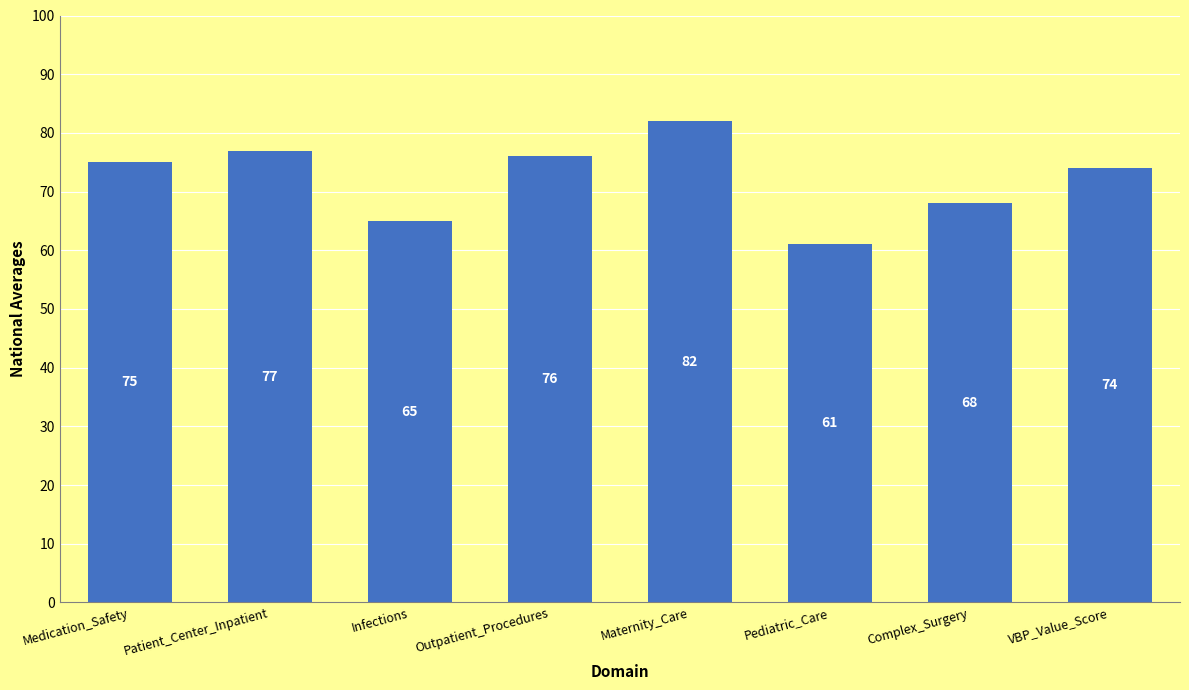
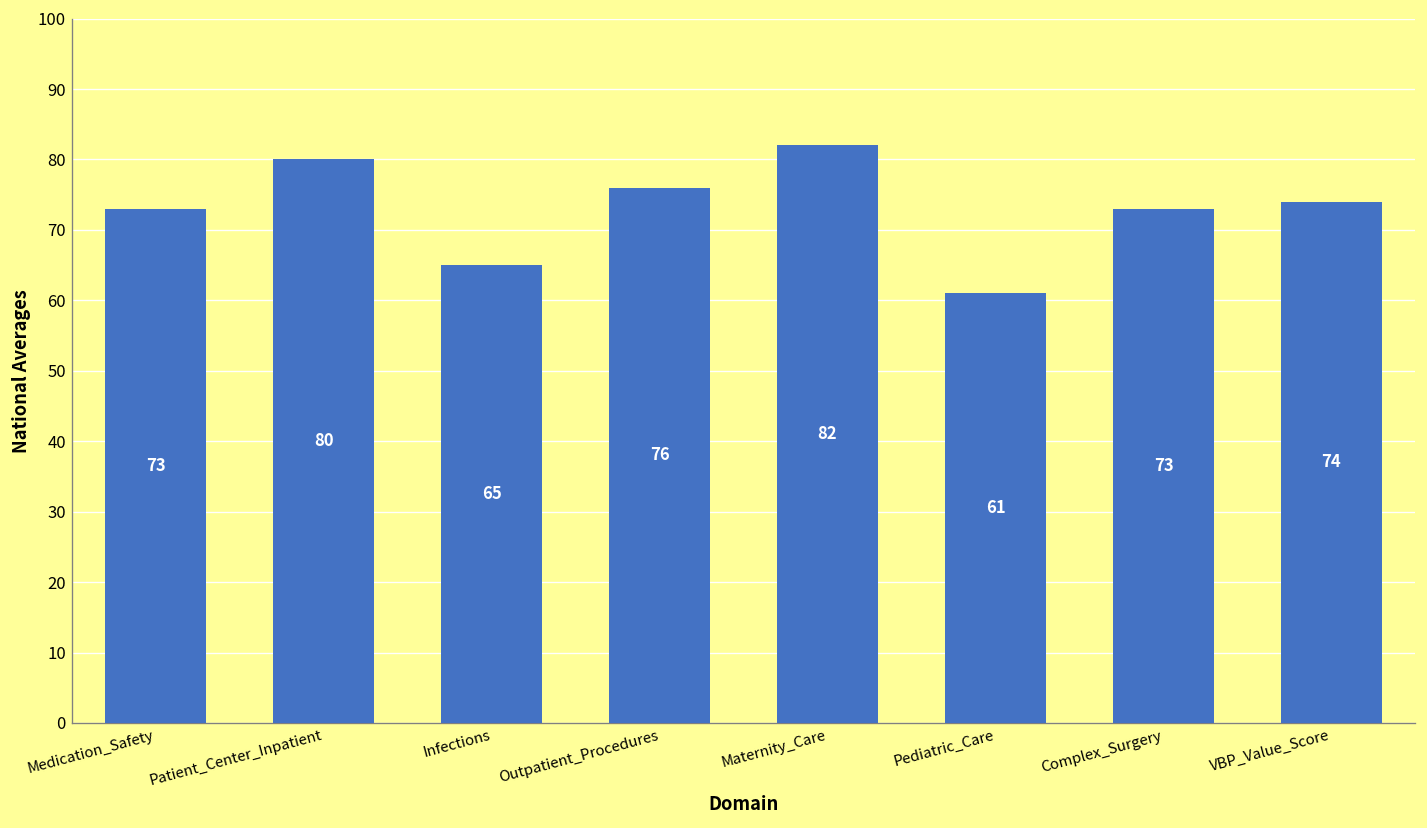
Medication_Safety: 75 -> 73
Patient_Center_Inpatient: 77 -> 80
Complex_Surgery: 68 -> 73
